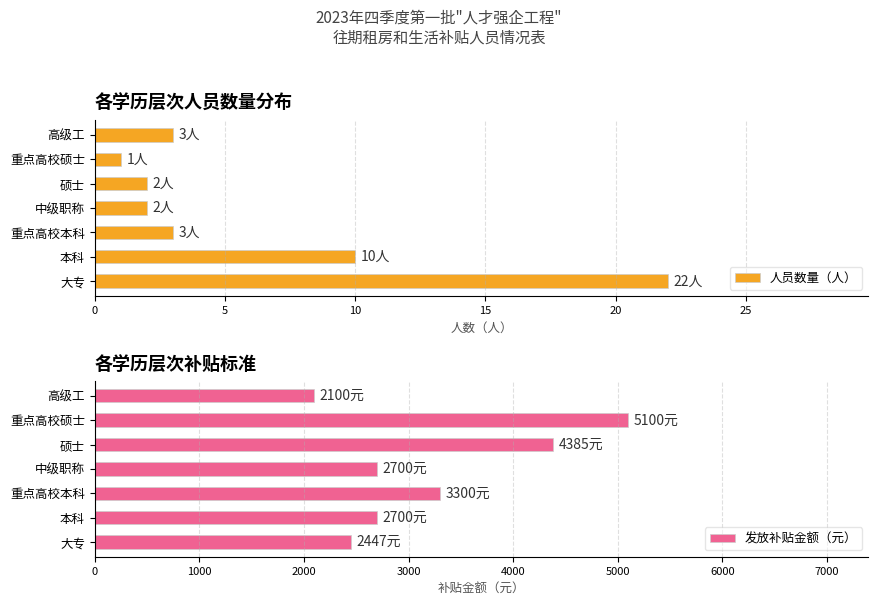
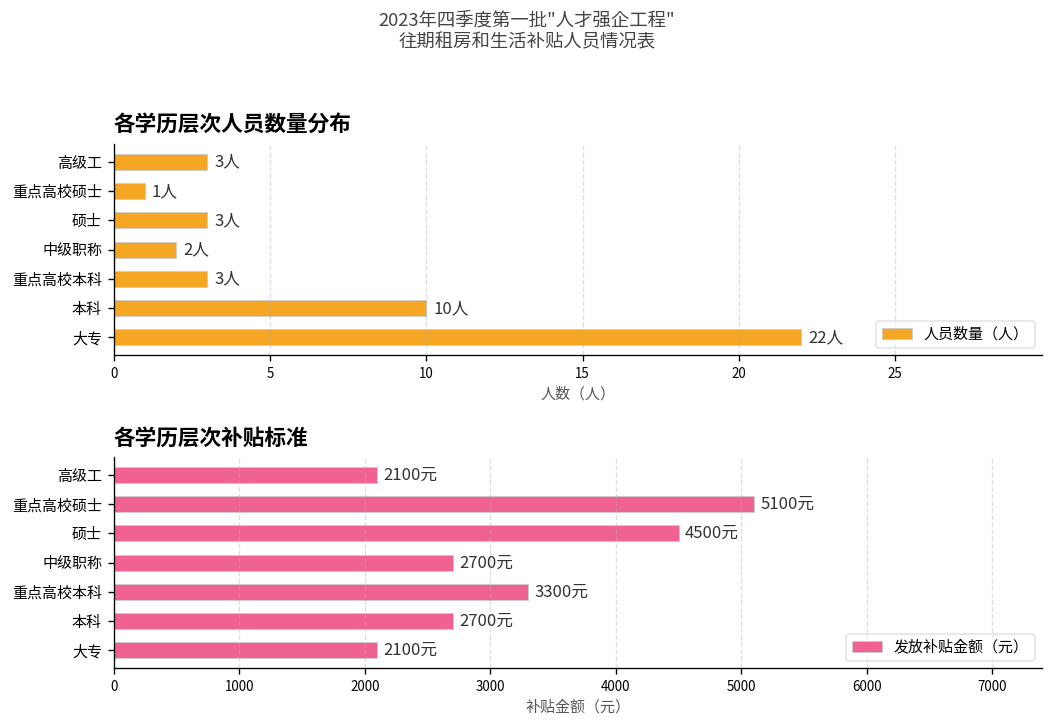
各学历层次人员数量分布, 硕士: 2人 -> 3人
各学历层次补贴标准, 硕士: 4385元 -> 4500元
各学历层次补贴标准, 大专: 2447元 -> 2100元
